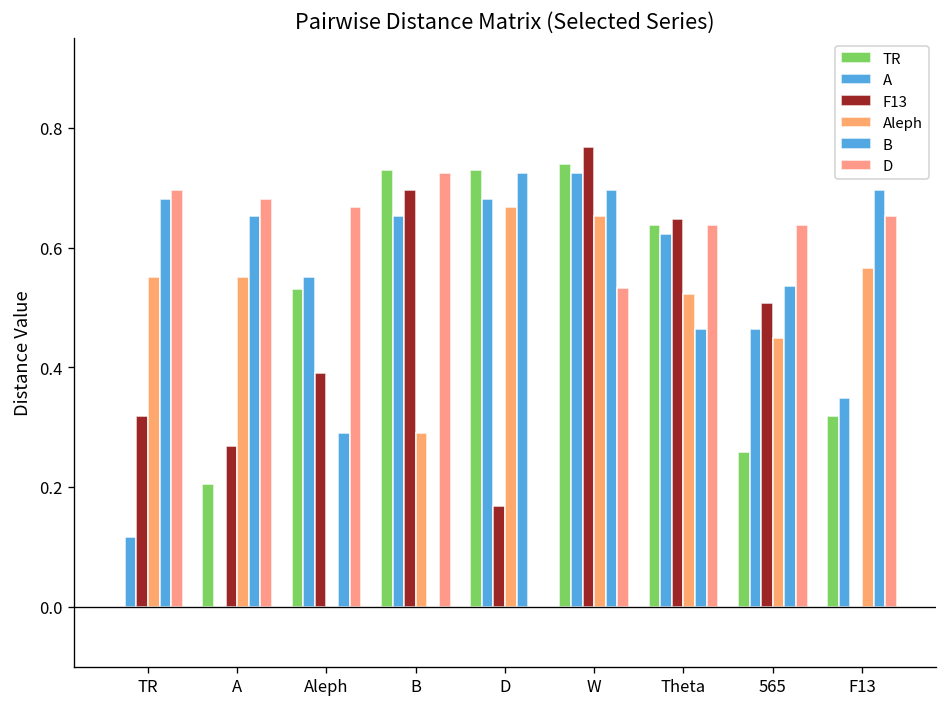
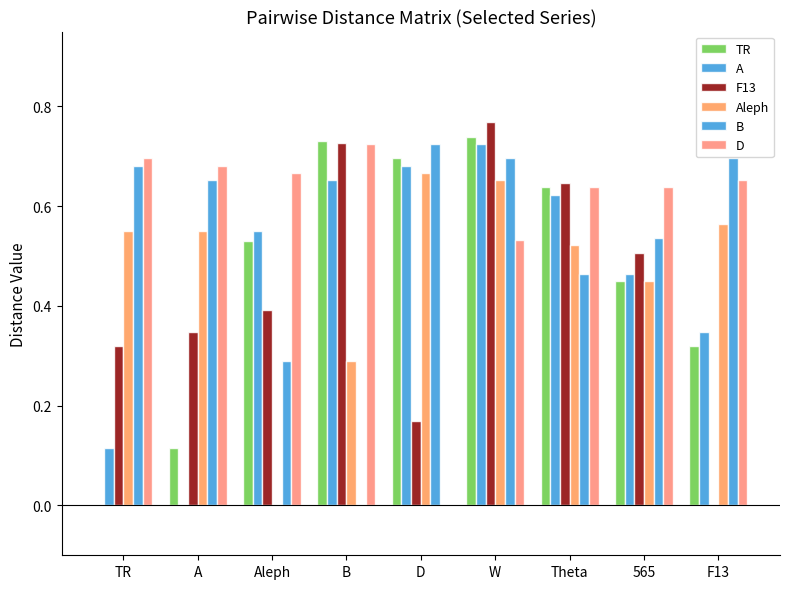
TR, A: 0.21 -> 0.12
F13, A: 0.27 -> 0.35
F13, B: 0.70 -> 0.73
TR, D: 0.73 -> 0.70
TR, 565: 0.26 -> 0.45
